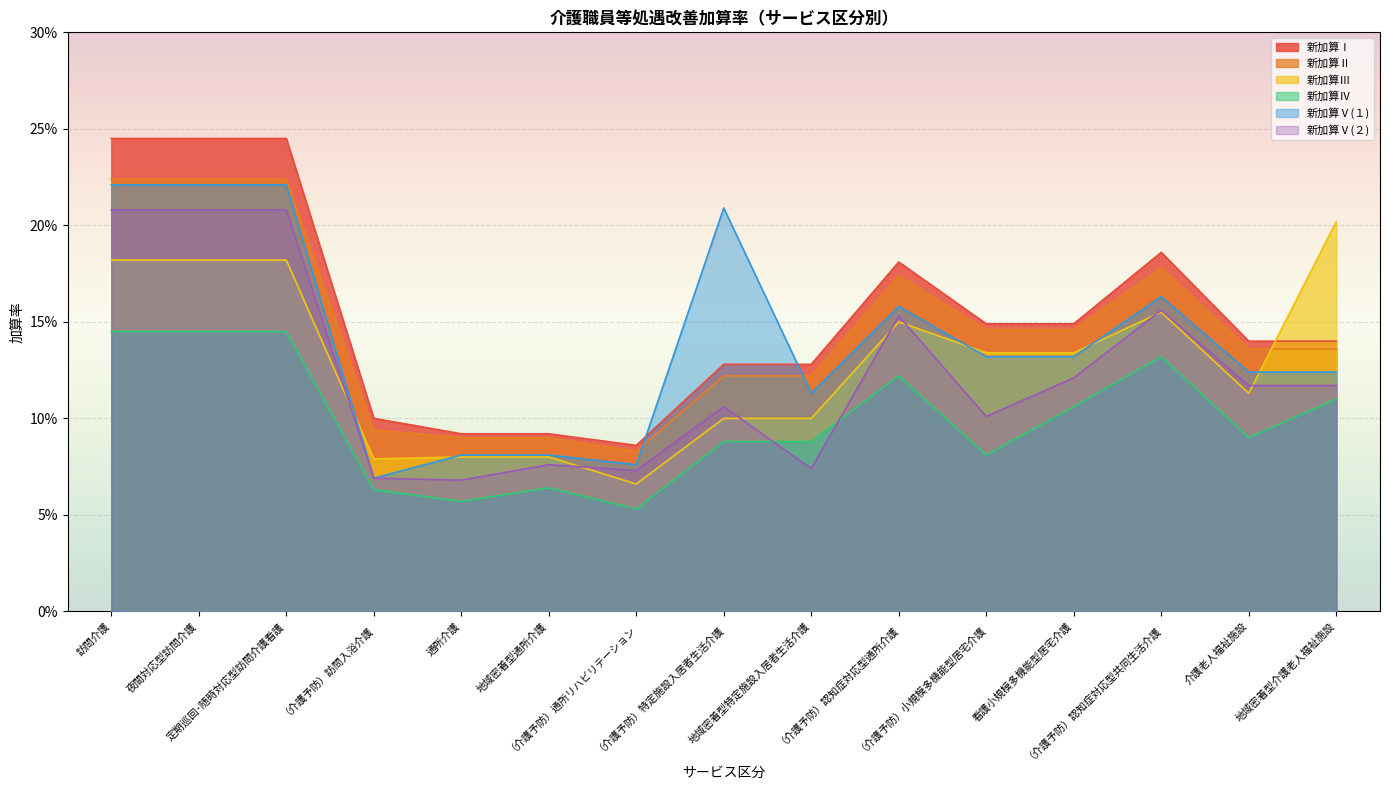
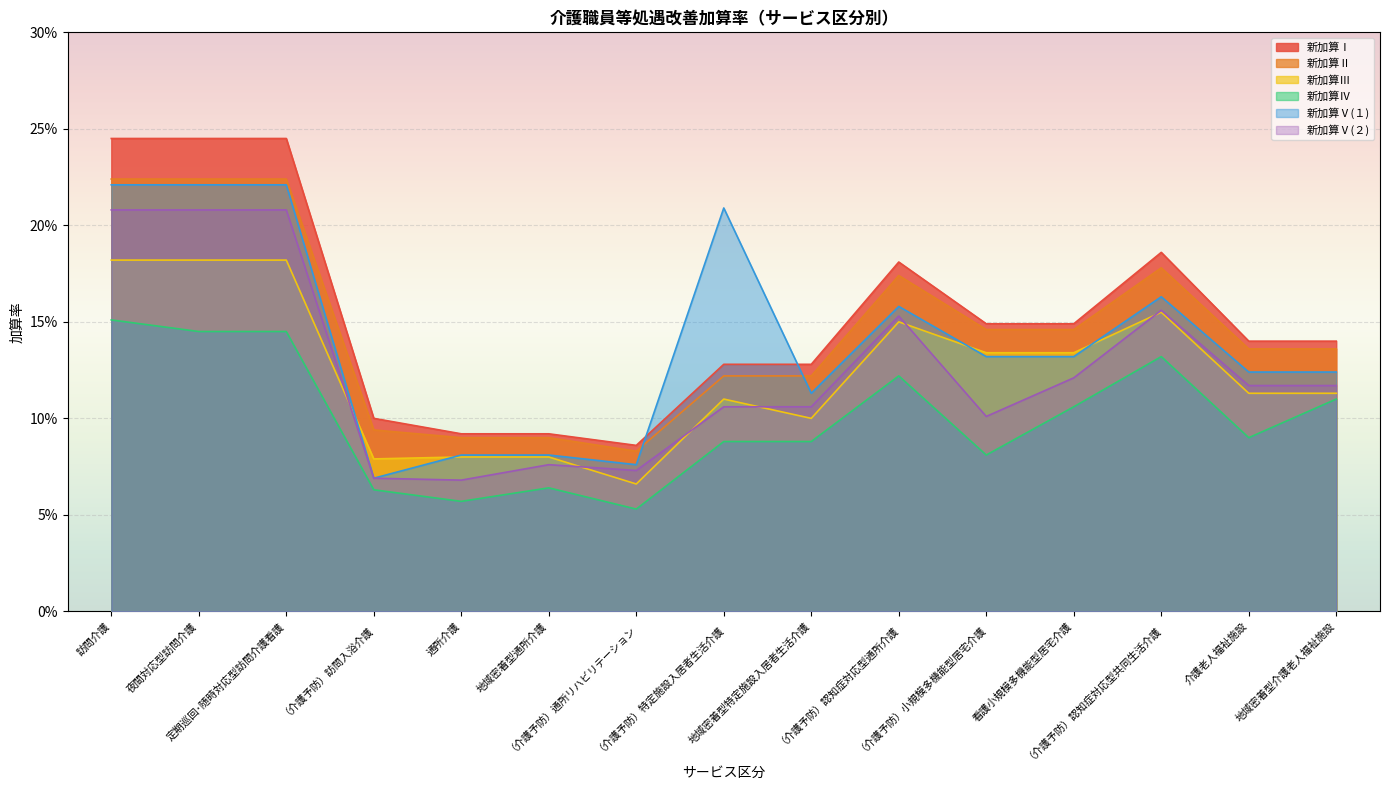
新加算Ⅳ, 訪問介護: 14.5% -> 15.1%
新加算Ⅲ, （介護予防）特定施設入居者生活介護: 10.0% -> 11.0%
新加算Ⅴ(２), 地域密着型特定施設入居者生活介護: 7.4% -> 10.6%
新加算Ⅲ, 地域密着型介護老人福祉施設: 20.2% -> 11.3%
